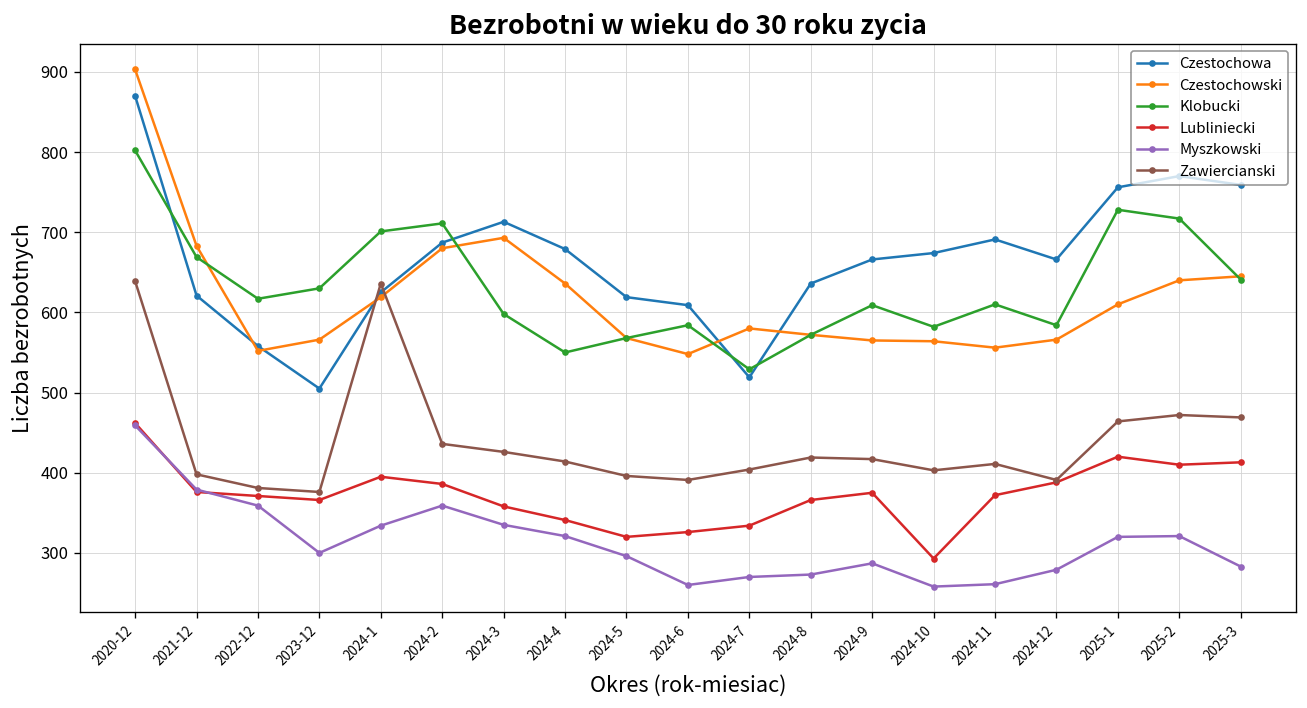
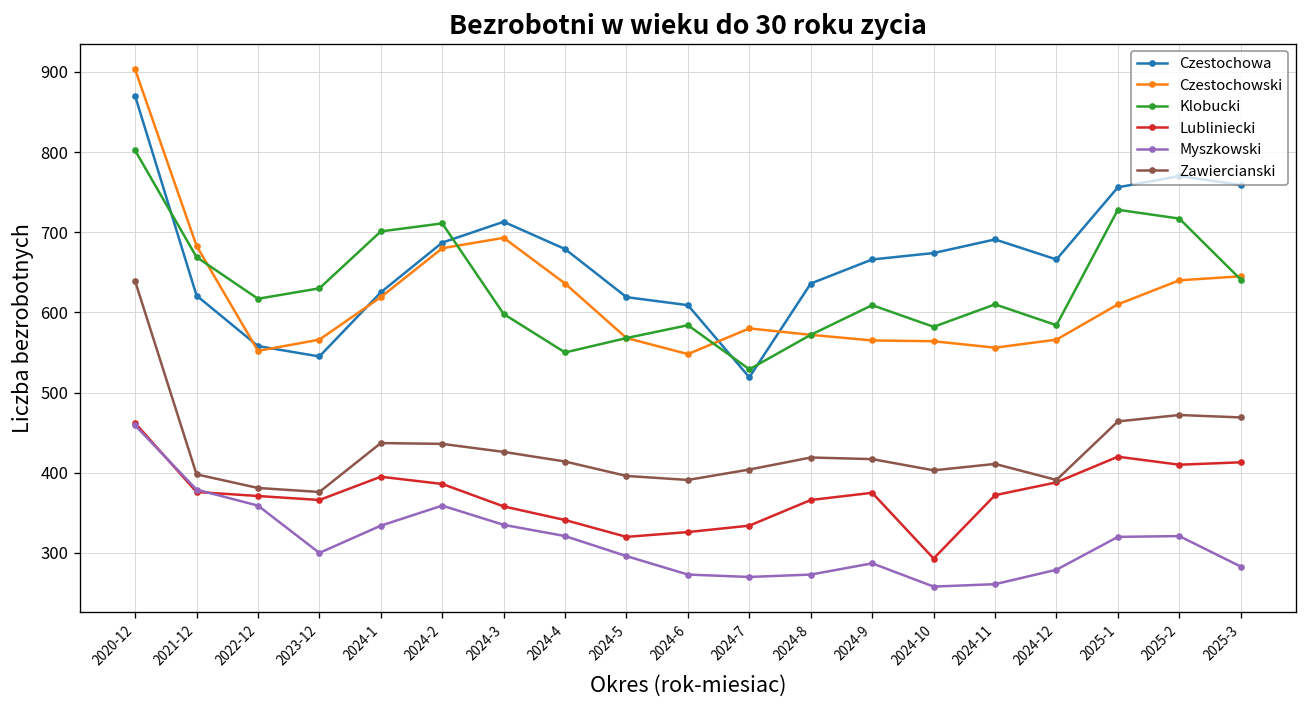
Czestochowa, 2023-12: 510 -> 550
Zawiercianski, 2024-1: 640 -> 440
Myszkowski, 2024-6: 260 -> 270
